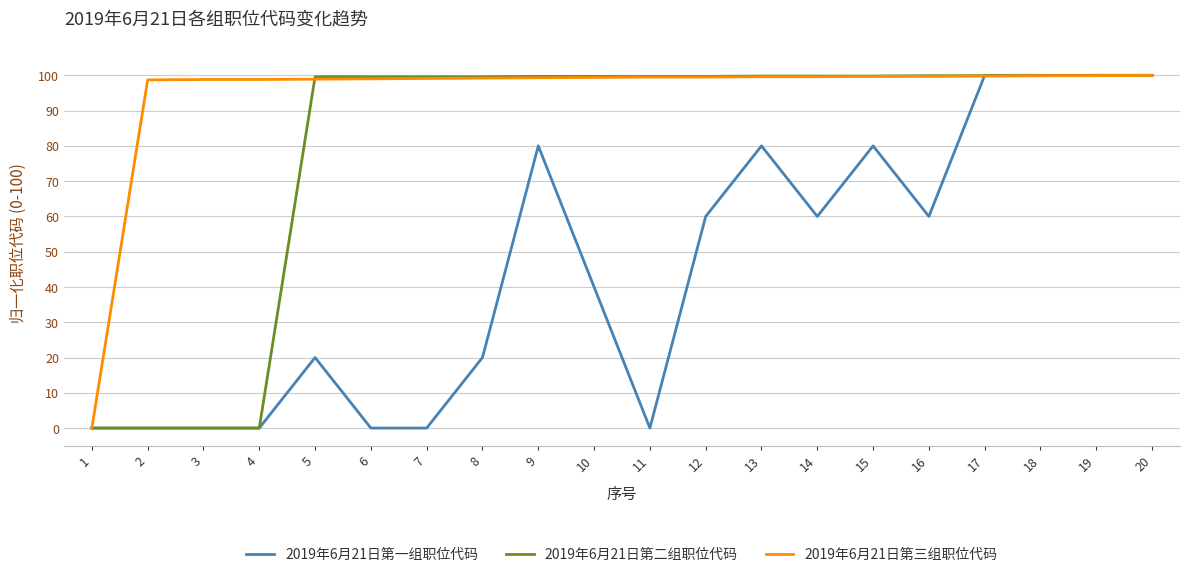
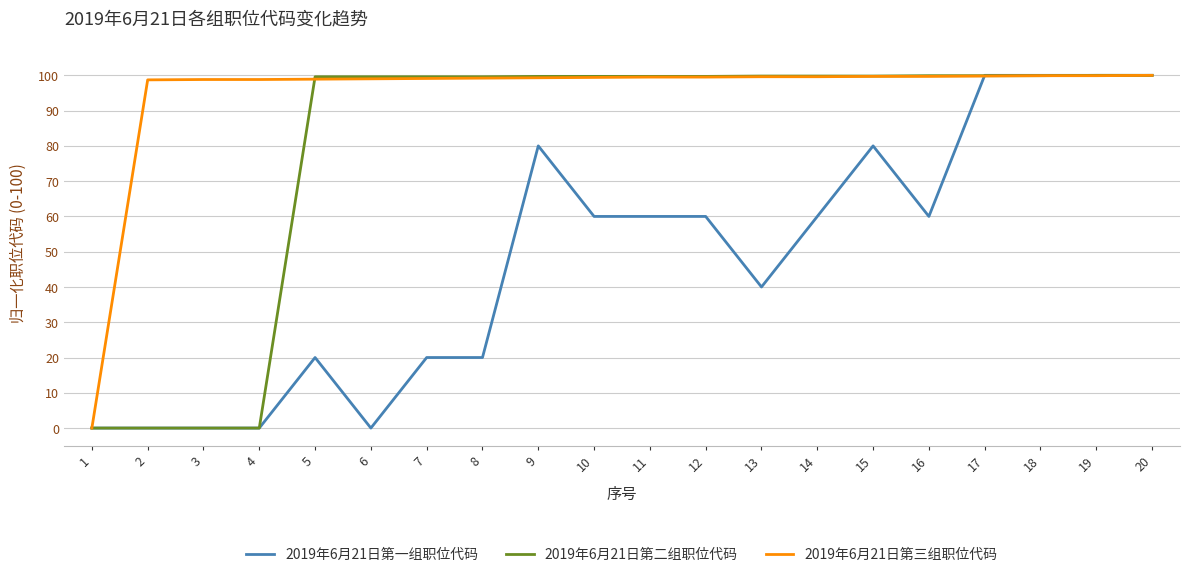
2019年6月21日第一组职位代码, 7: 0 -> 20
2019年6月21日第一组职位代码, 10: 40 -> 60
2019年6月21日第一组职位代码, 11: 0 -> 60
2019年6月21日第一组职位代码, 13: 80 -> 40
